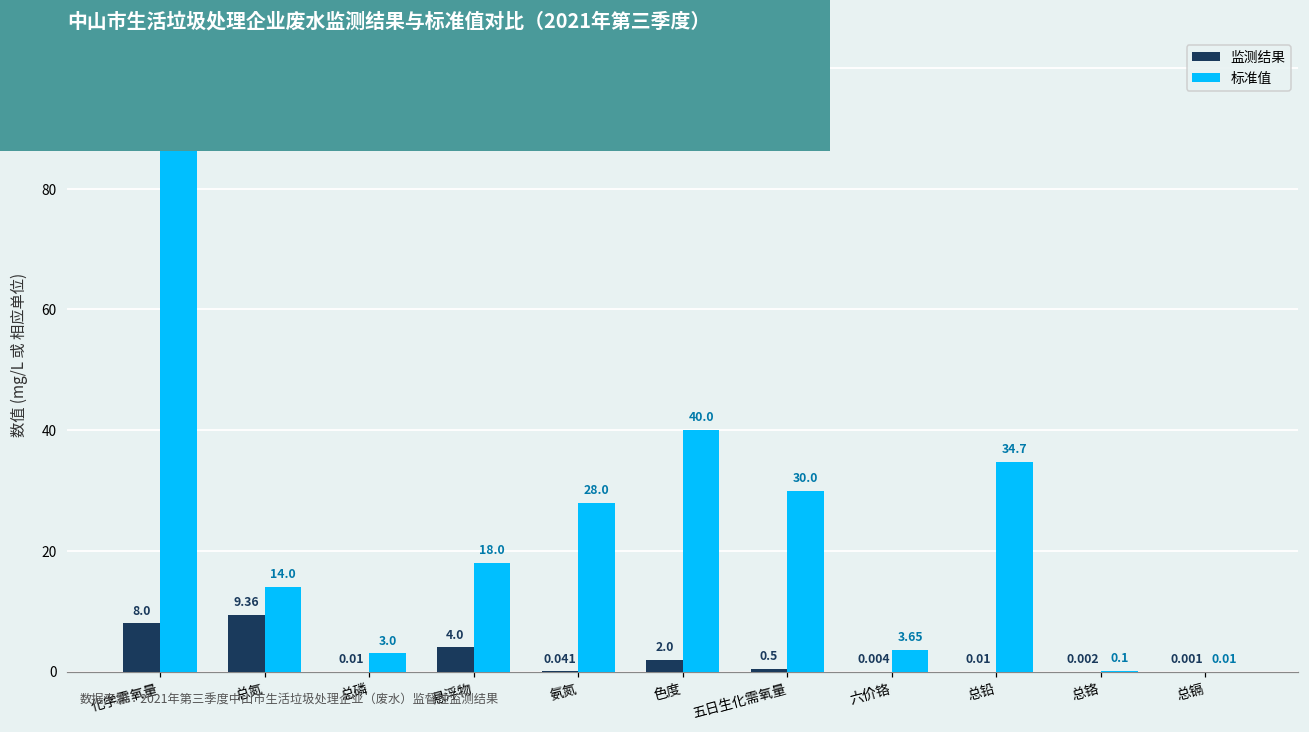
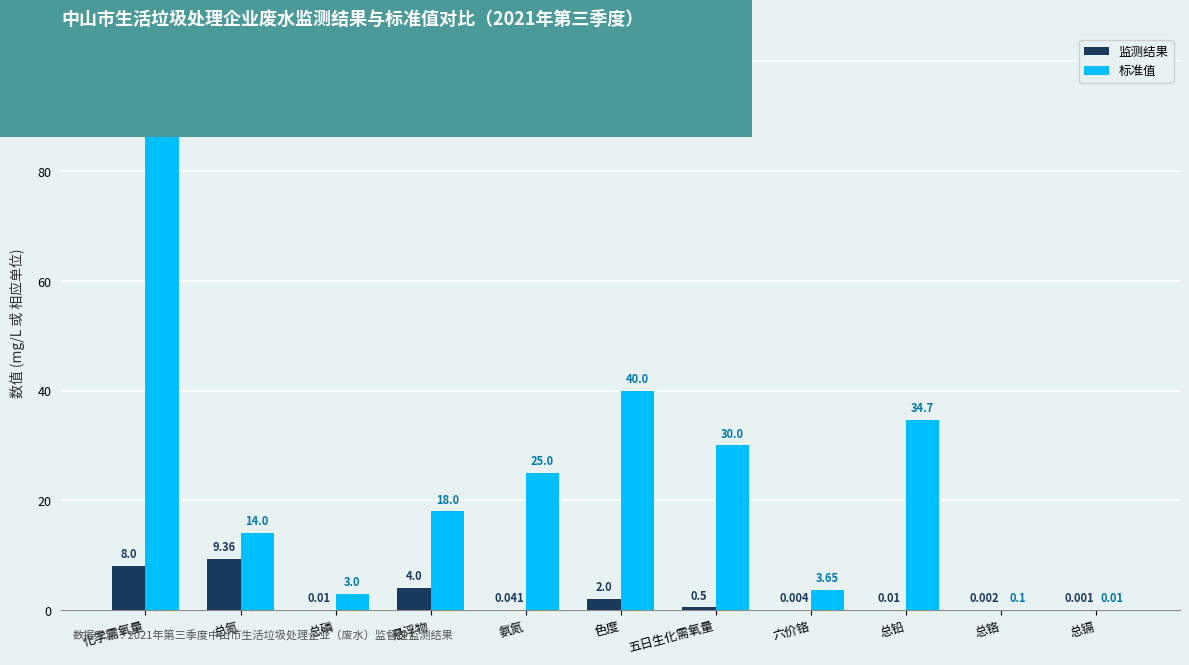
标准值, 氨氮: 28.0 -> 25.0
